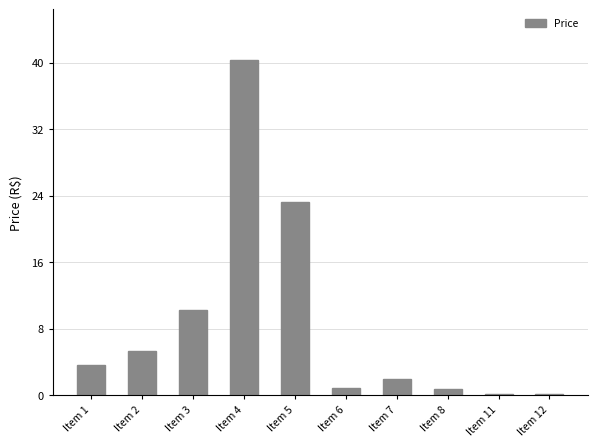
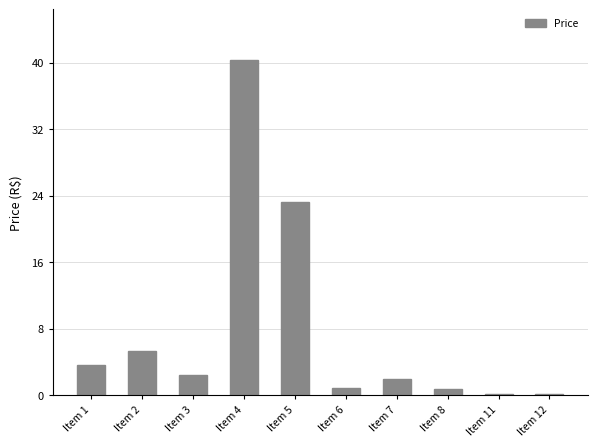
Item 3: 10 -> 2
